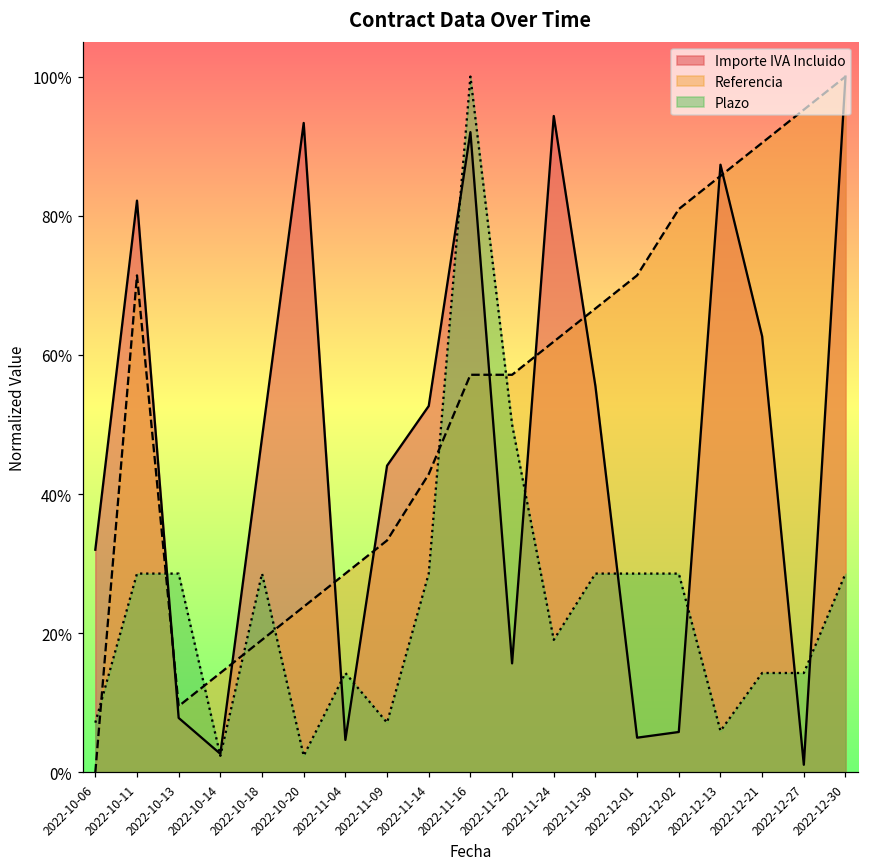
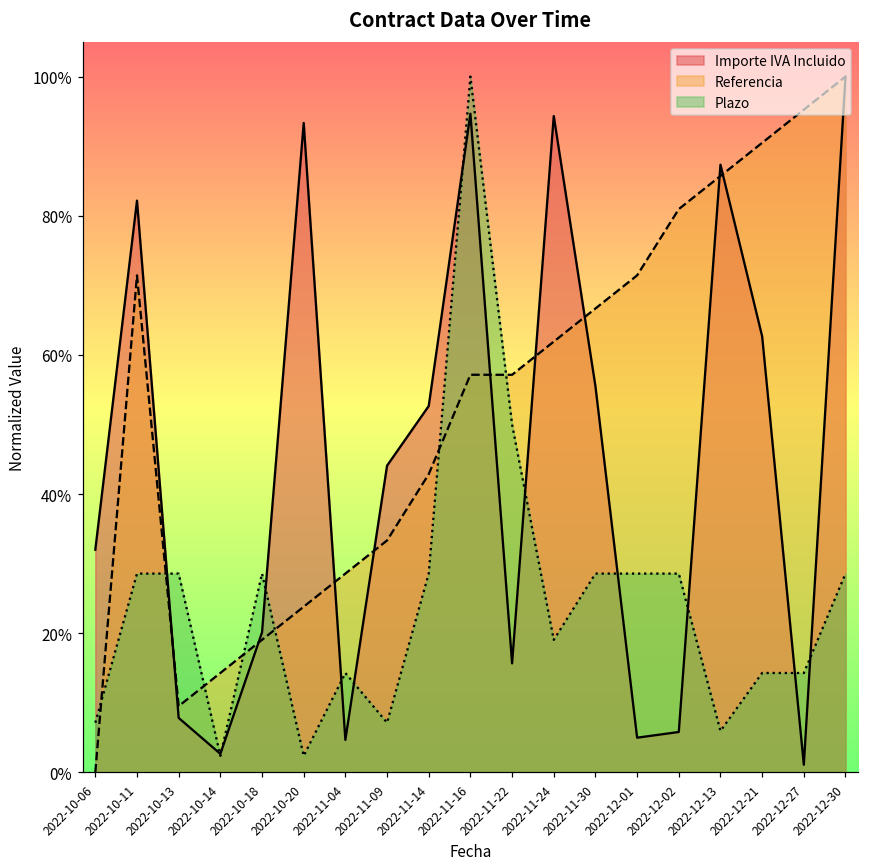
Importe IVA Incluido, 2022-10-18: 48% -> 20%
Importe IVA Incluido, 2022-11-16: 92% -> 95%
